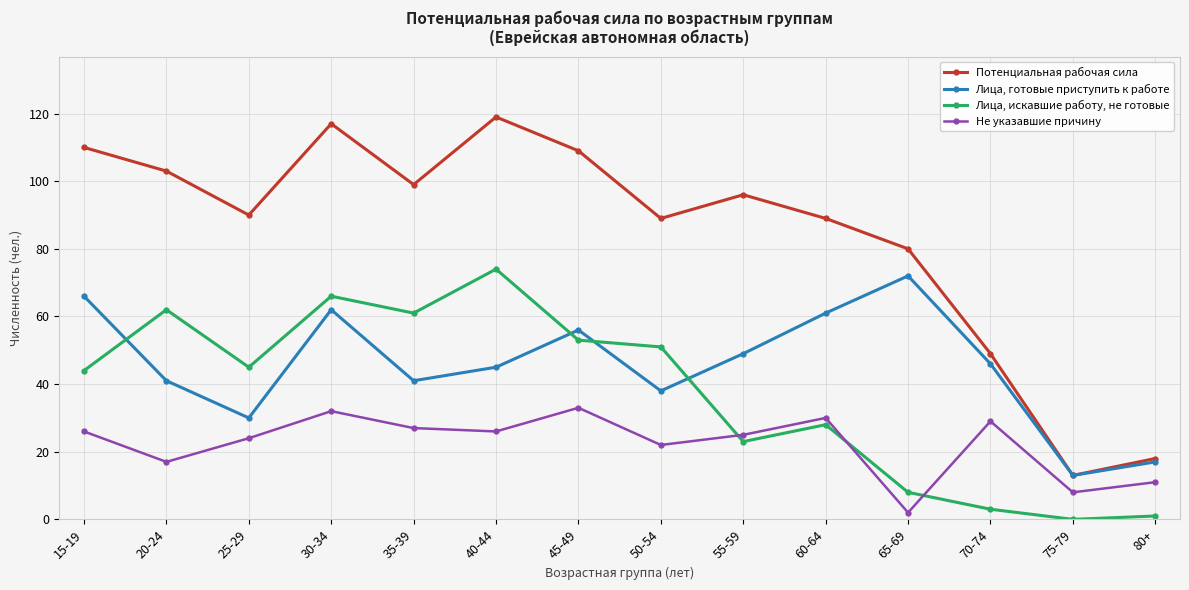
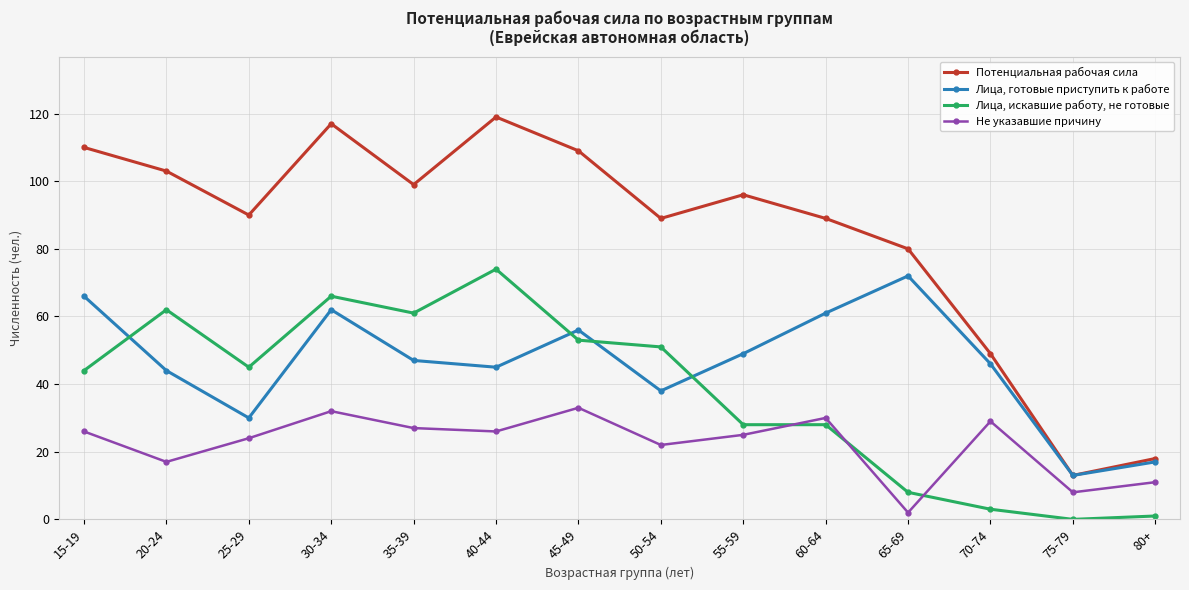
Лица, готовые приступить к работе, 20-24: 41 -> 44
Лица, готовые приступить к работе, 35-39: 41 -> 47
Лица, искавшие работу, не готовые, 55-59: 23 -> 28
